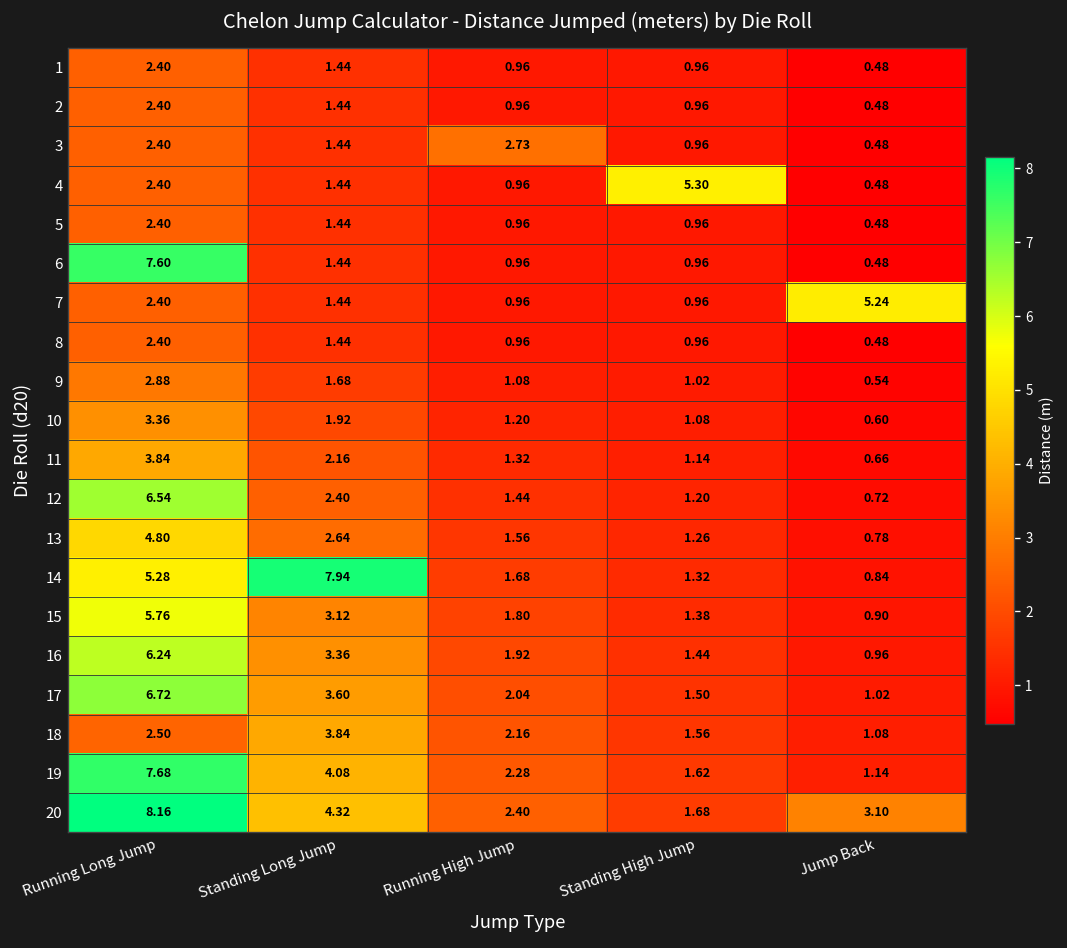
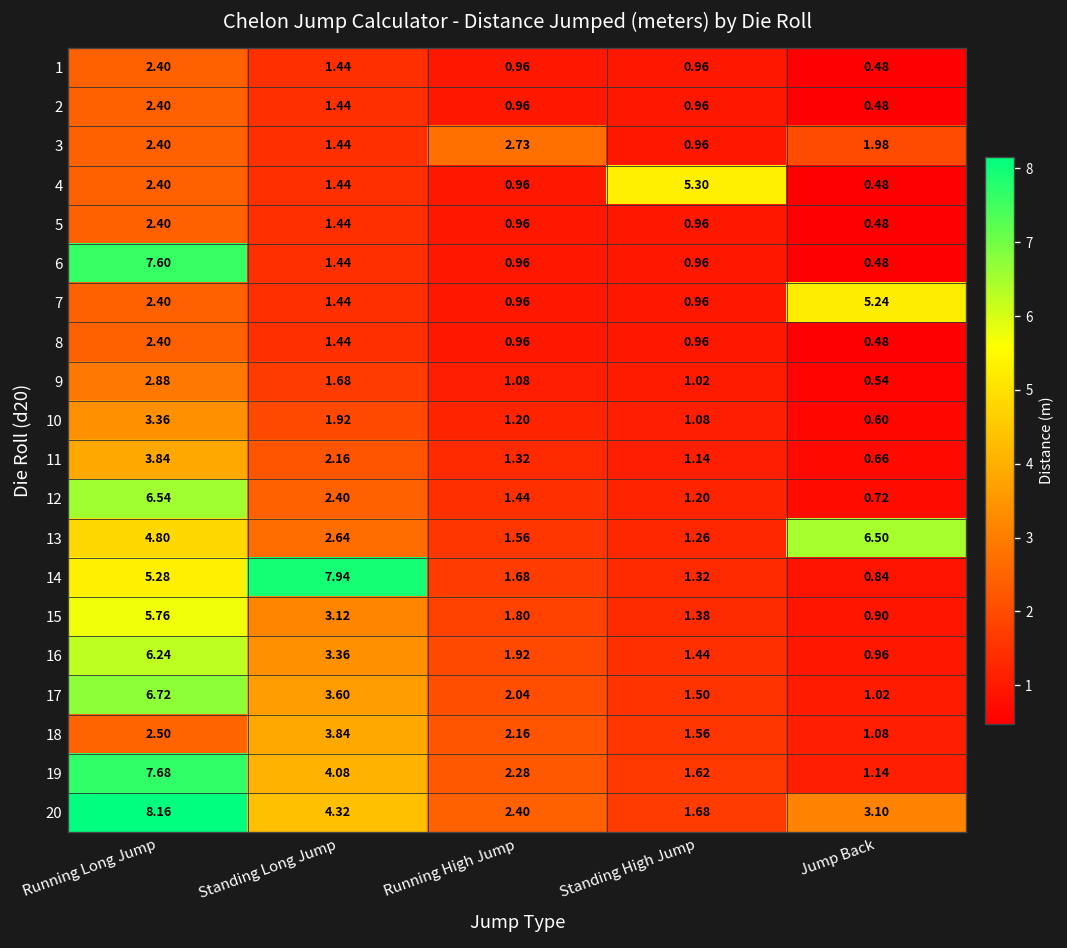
3, Jump Back: 0.48 -> 1.98
13, Jump Back: 0.78 -> 6.50
